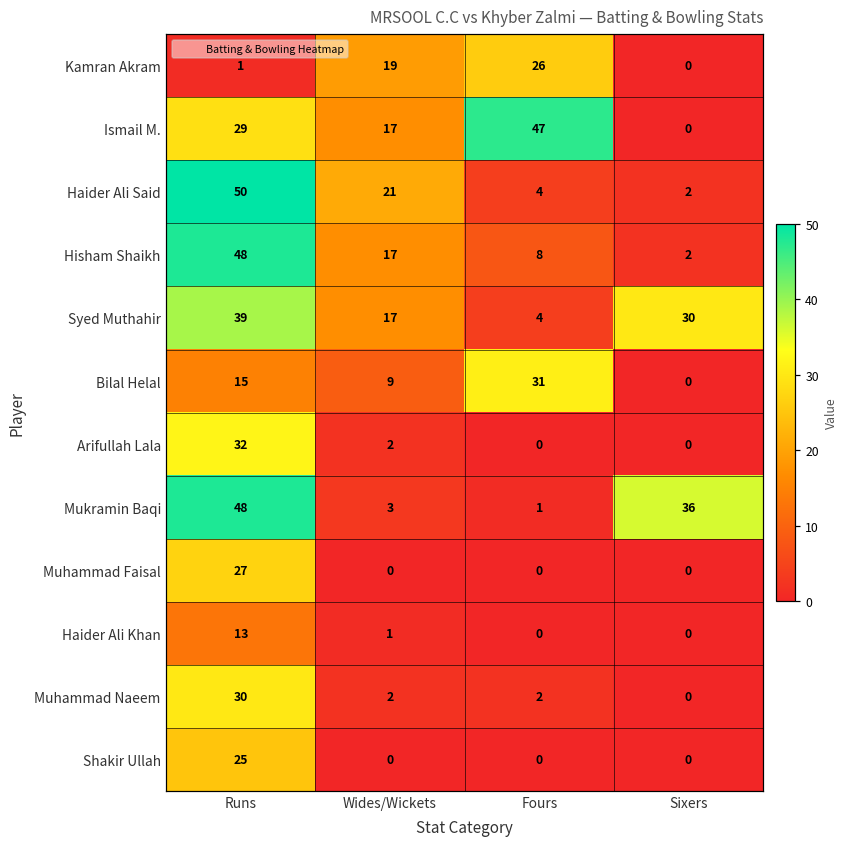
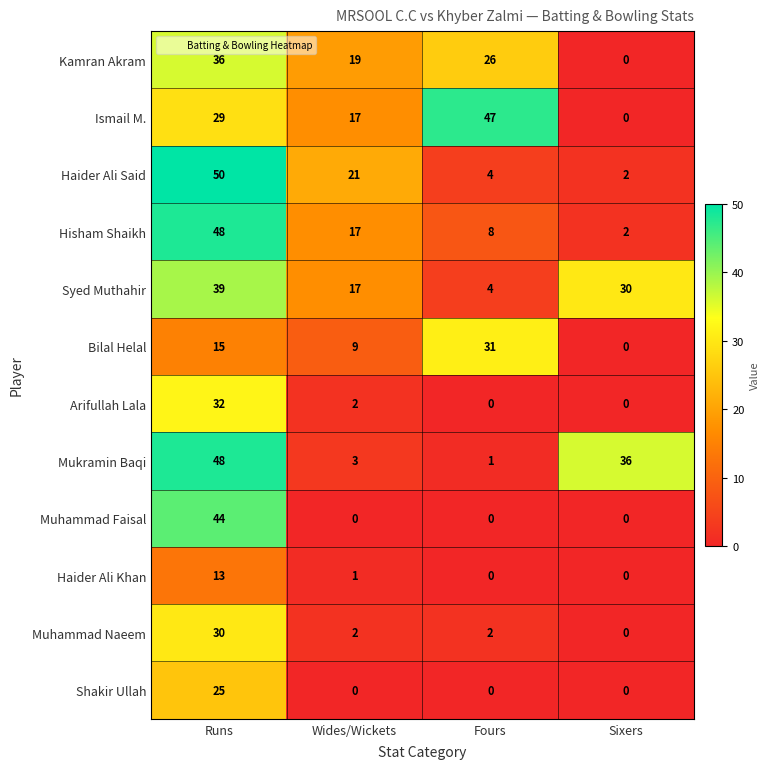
Kamran Akram, Runs: 1 -> 36
Muhammad Faisal, Runs: 27 -> 44
